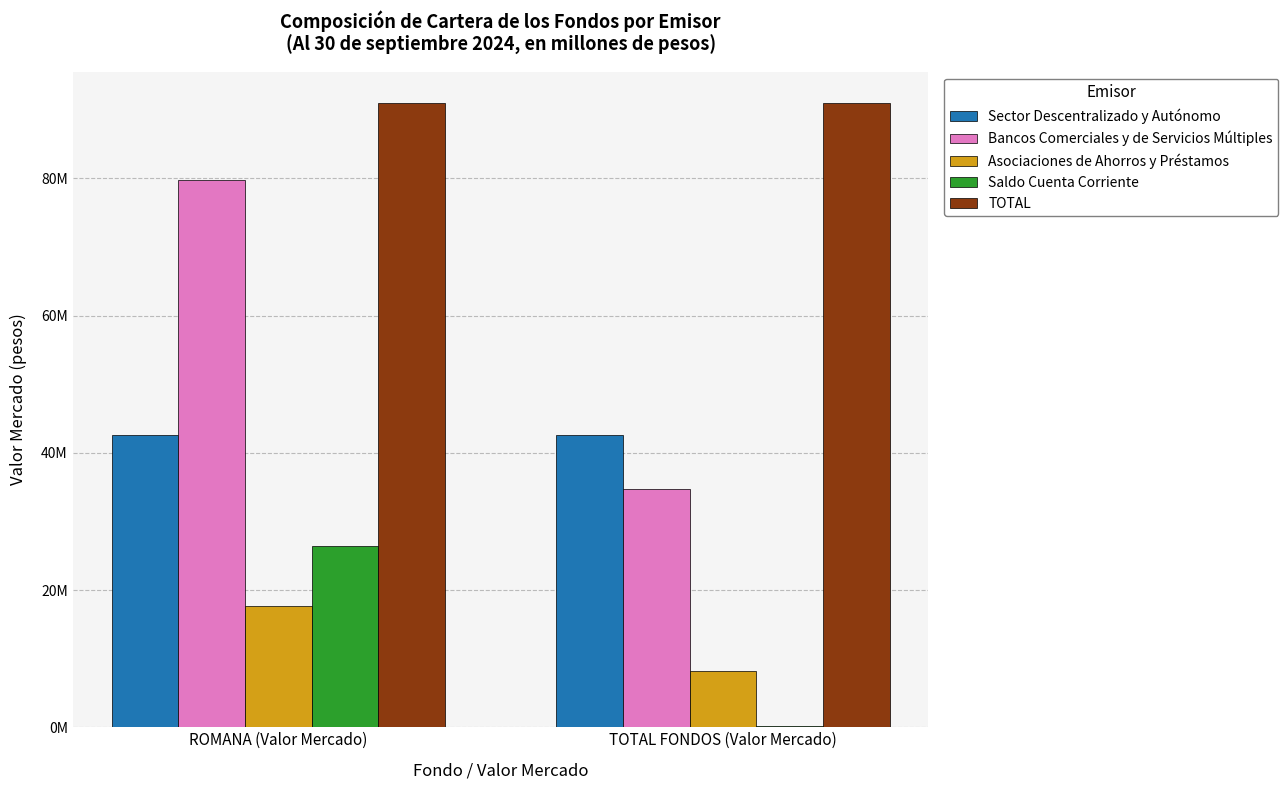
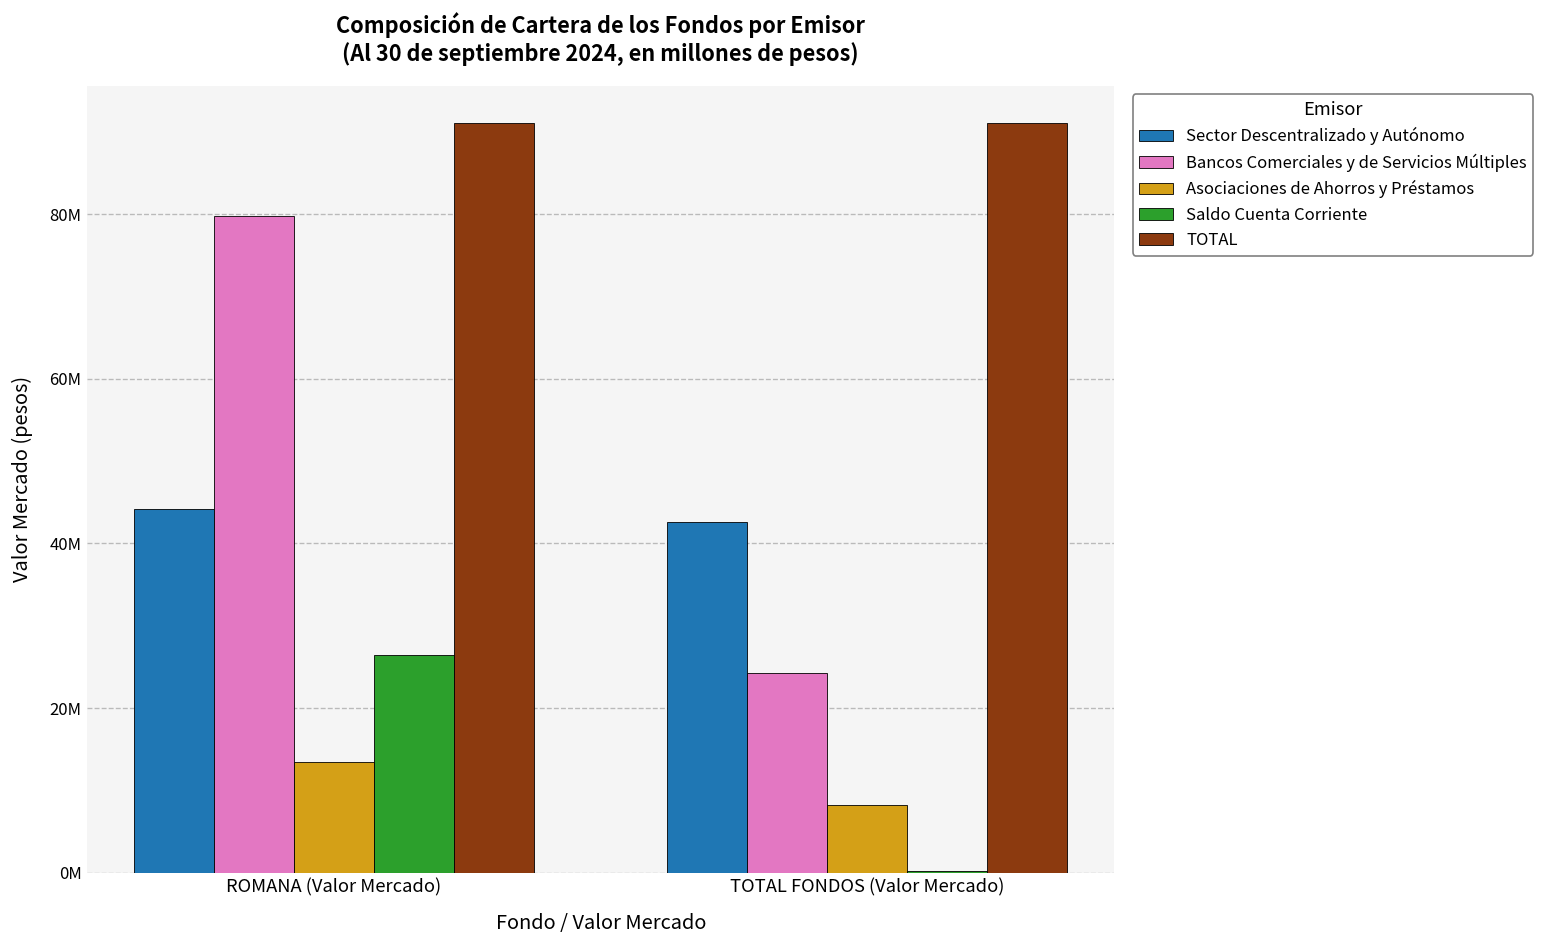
Sector Descentralizado y Autónomo, ROMANA (Valor Mercado): 43000000 -> 44000000
Asociaciones de Ahorros y Préstamos, ROMANA (Valor Mercado): 18000000 -> 13000000
Bancos Comerciales y de Servicios Múltiples, TOTAL FONDOS (Valor Mercado): 35000000 -> 24000000
